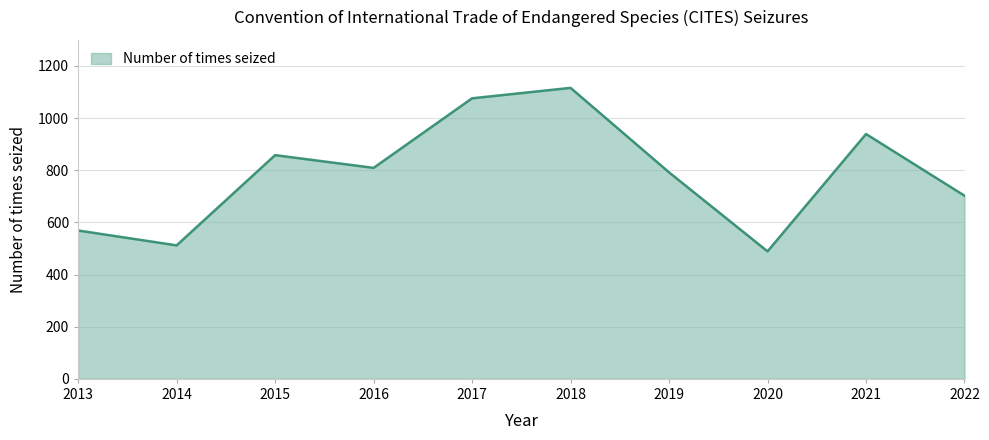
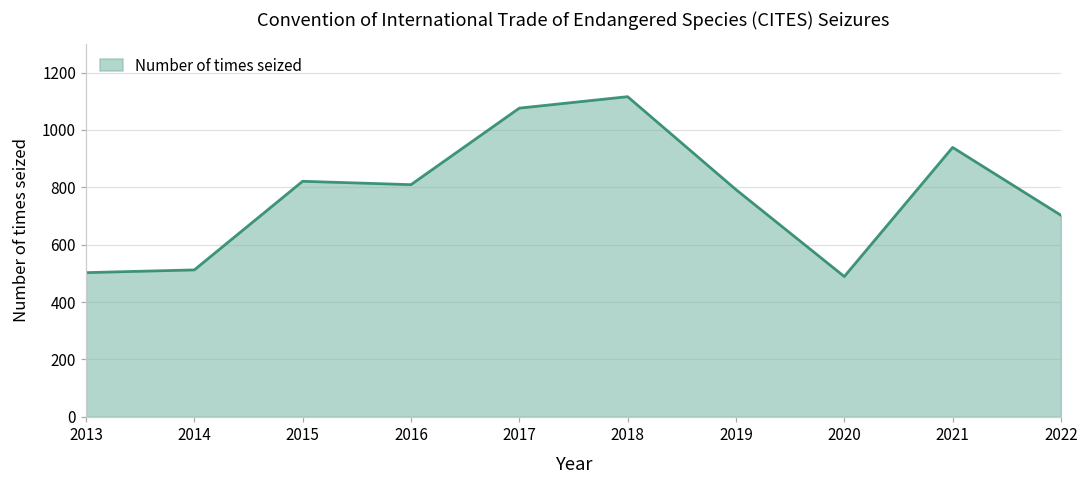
2013: 570 -> 500
2015: 860 -> 820
